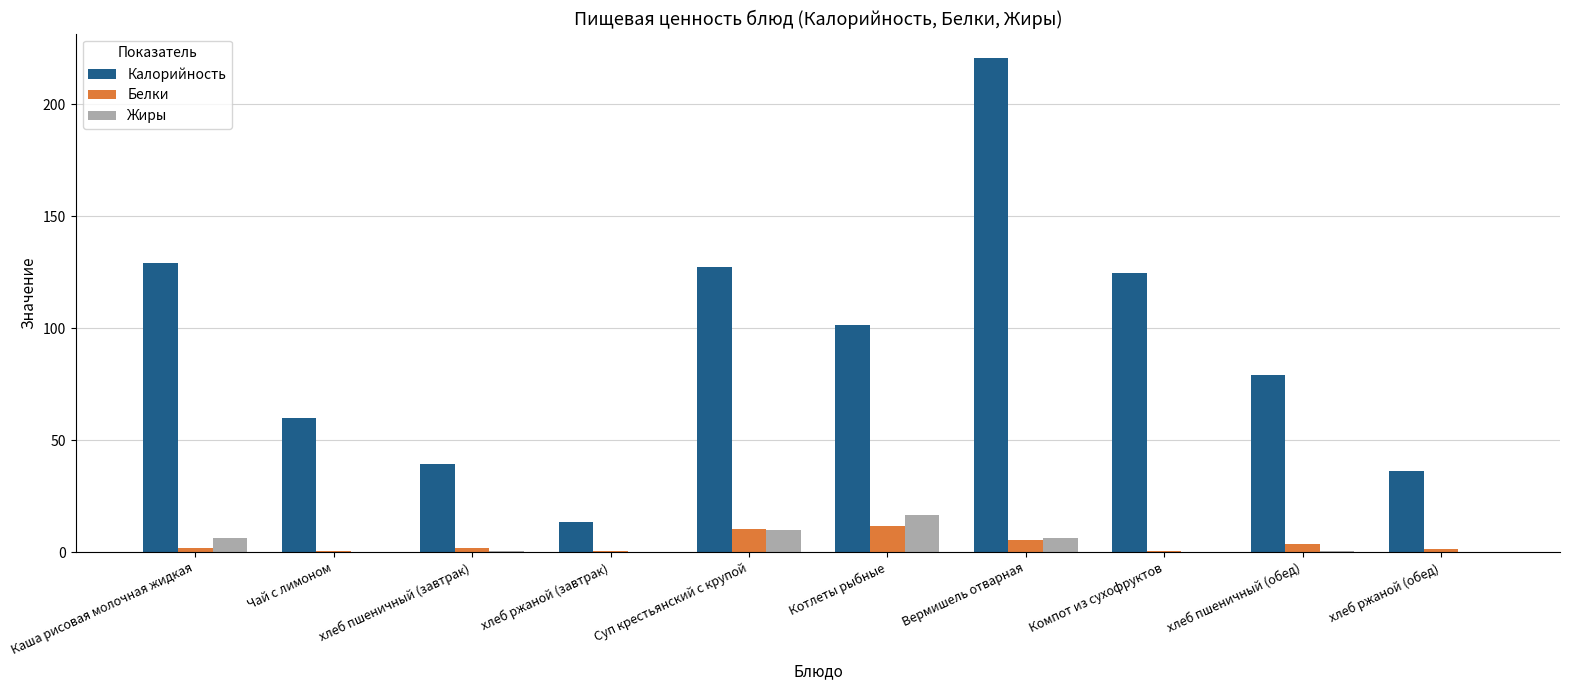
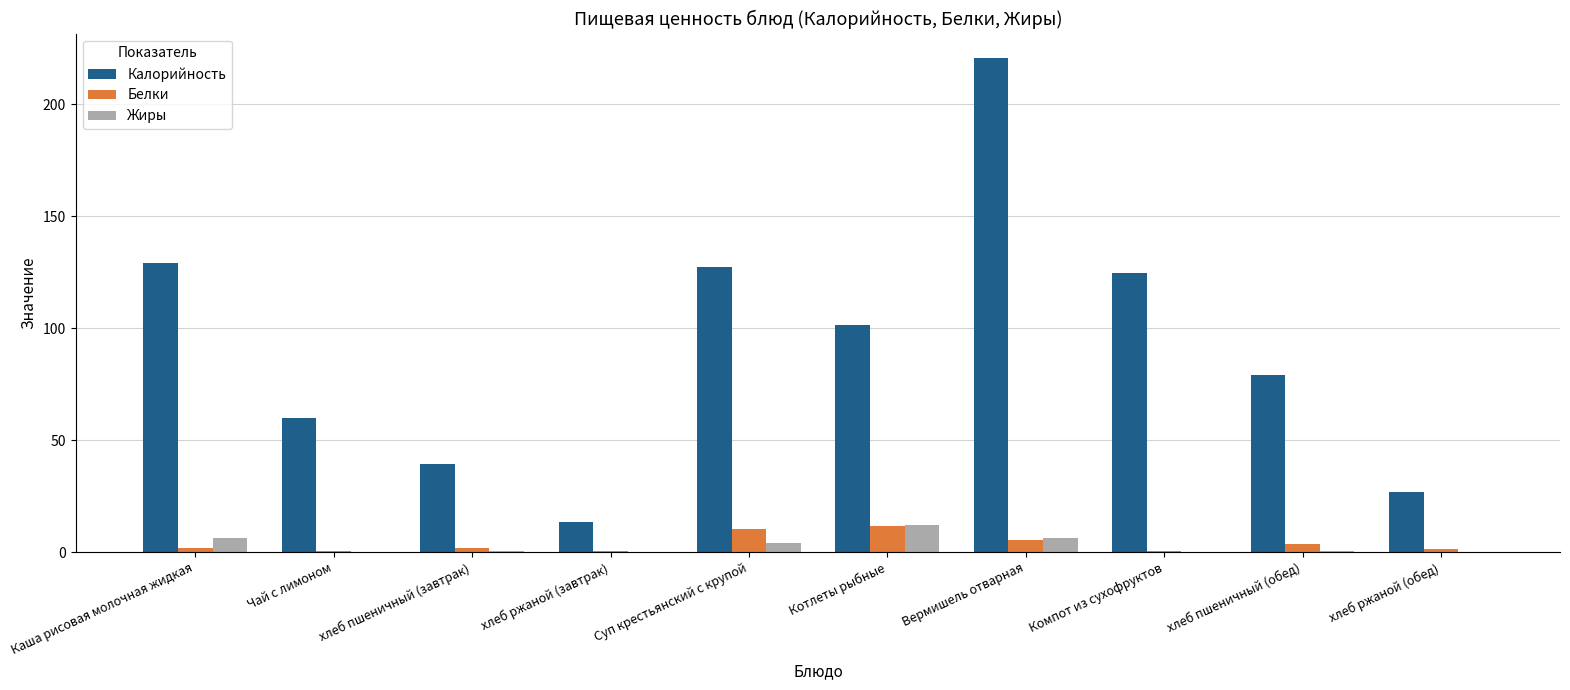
Жиры, Суп крестьянский с крупой: 10 -> 4
Жиры, Котлеты рыбные: 17 -> 12
Калорийность, хлеб ржаной (обед): 36 -> 27
